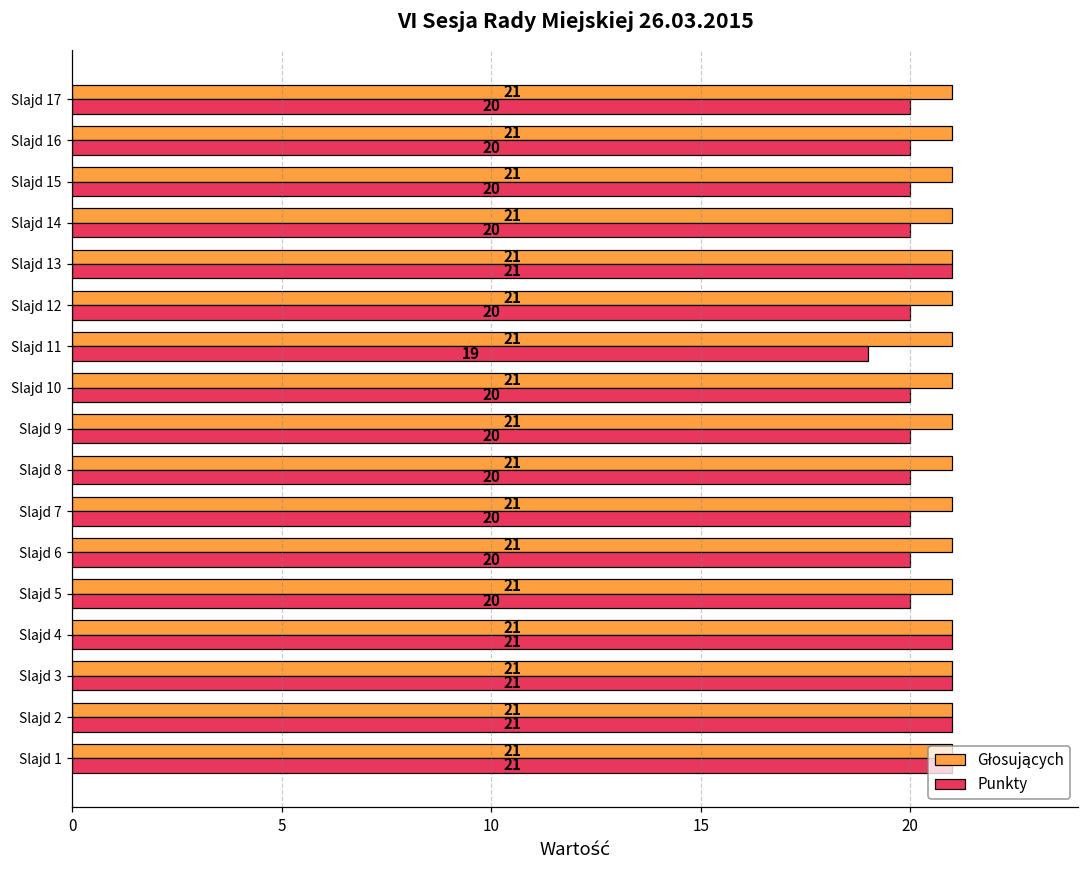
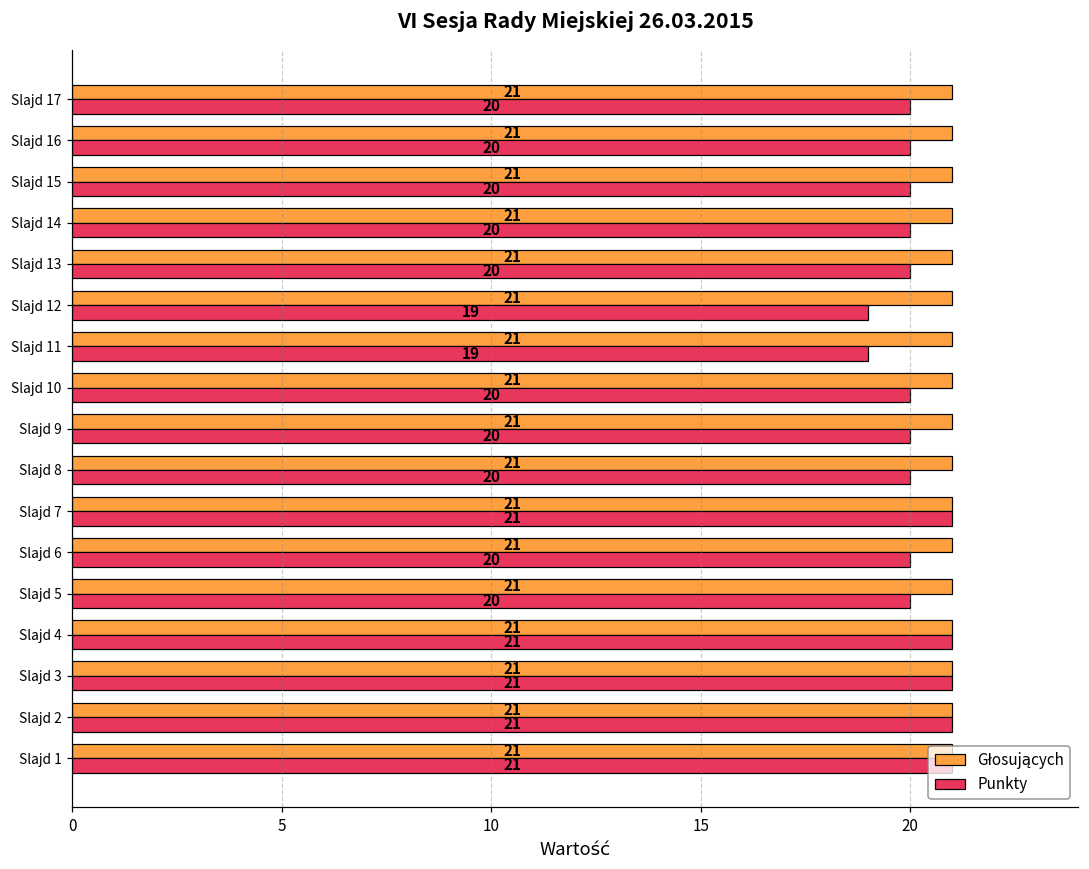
Punkty, Slajd 13: 21 -> 20
Punkty, Slajd 12: 20 -> 19
Punkty, Slajd 7: 20 -> 21
